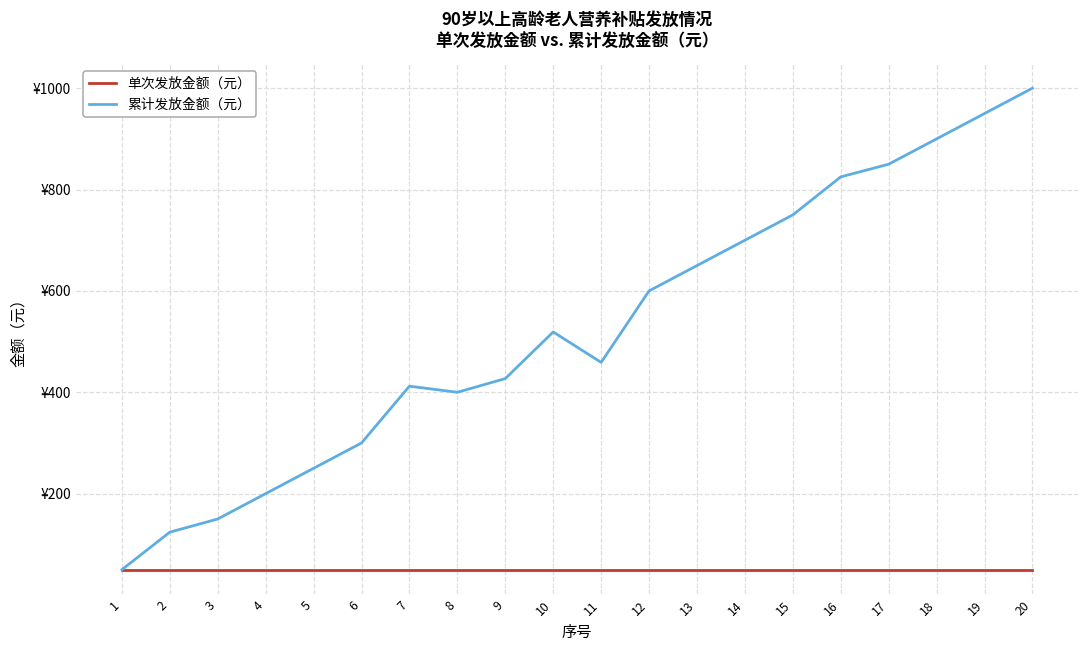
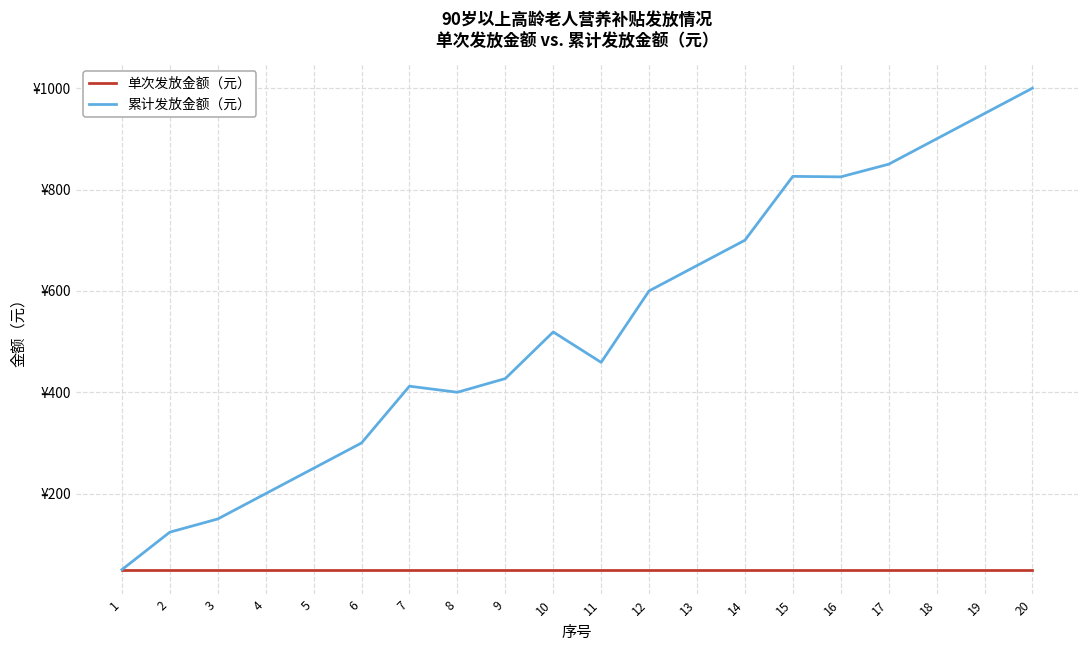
累计发放金额（元）, 15: ¥750 -> ¥830
